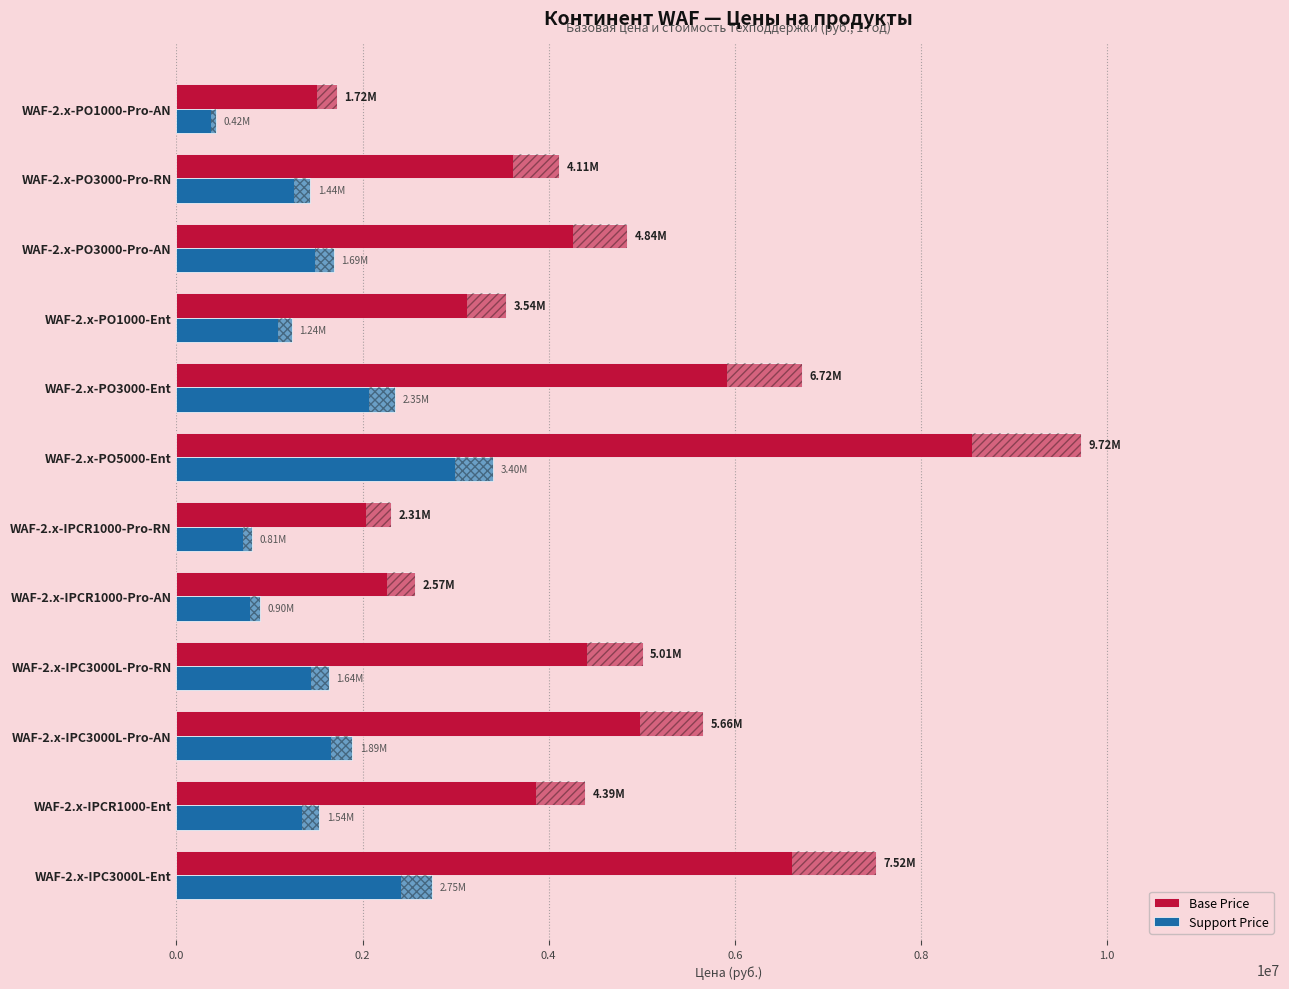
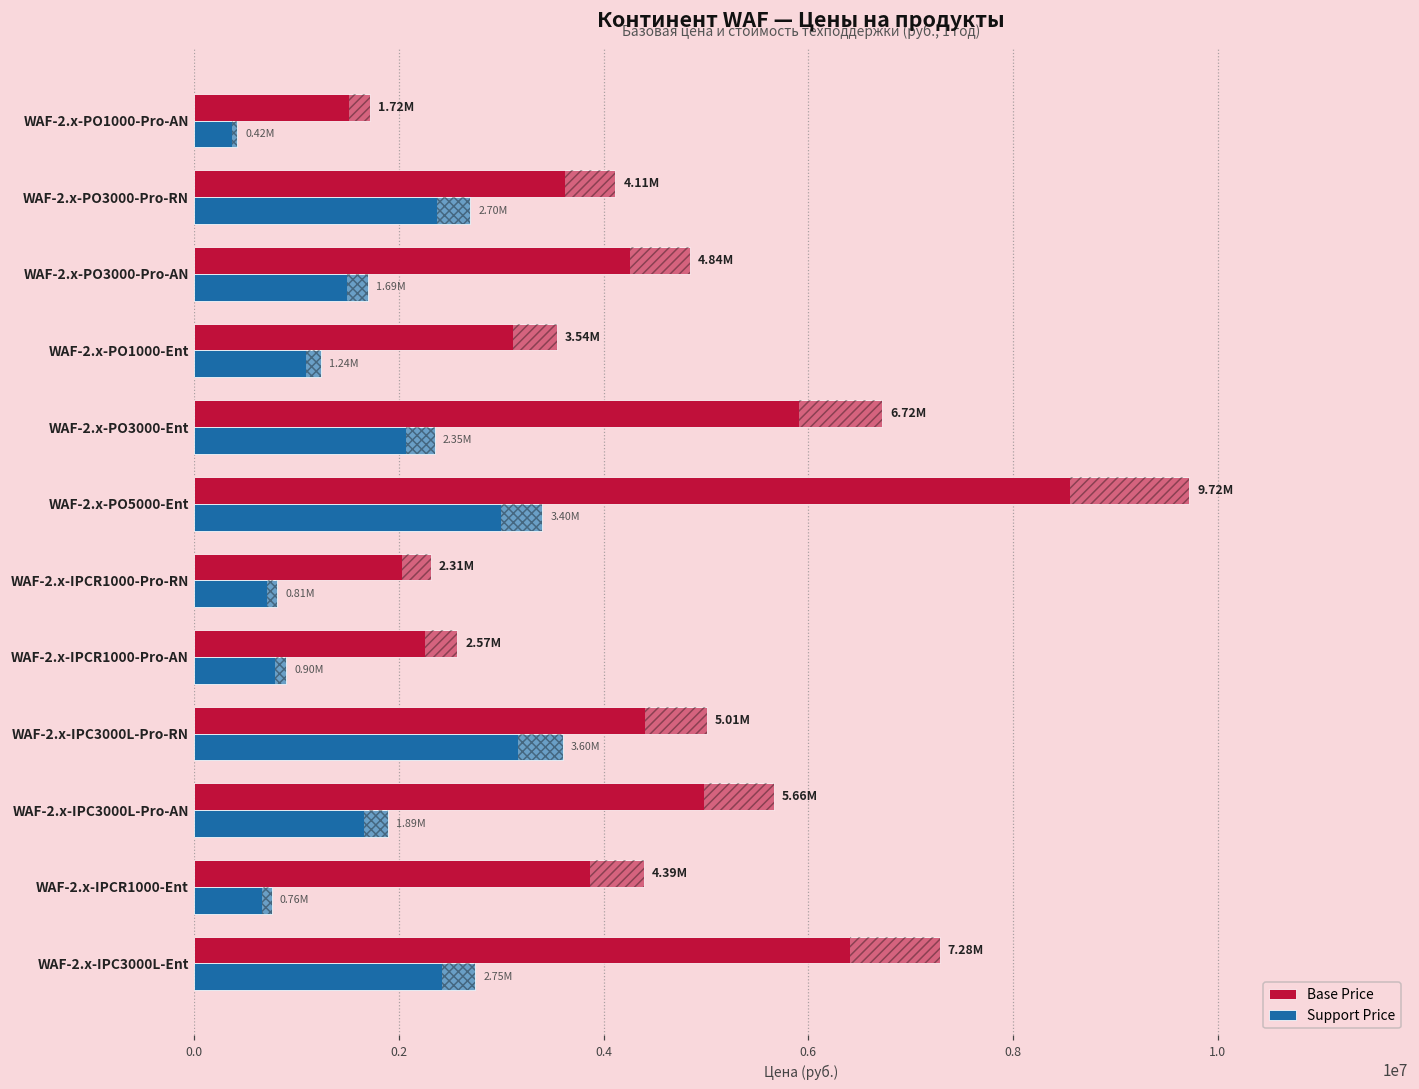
Support Price, WAF-2.x-PO3000-Pro-RN: 1.44M -> 2.70M
Support Price, WAF-2.x-IPC3000L-Pro-RN: 1.64M -> 3.60M
Support Price, WAF-2.x-IPCR1000-Ent: 1.54M -> 0.76M
Base Price, WAF-2.x-IPC3000L-Ent: 7.52M -> 7.28M
